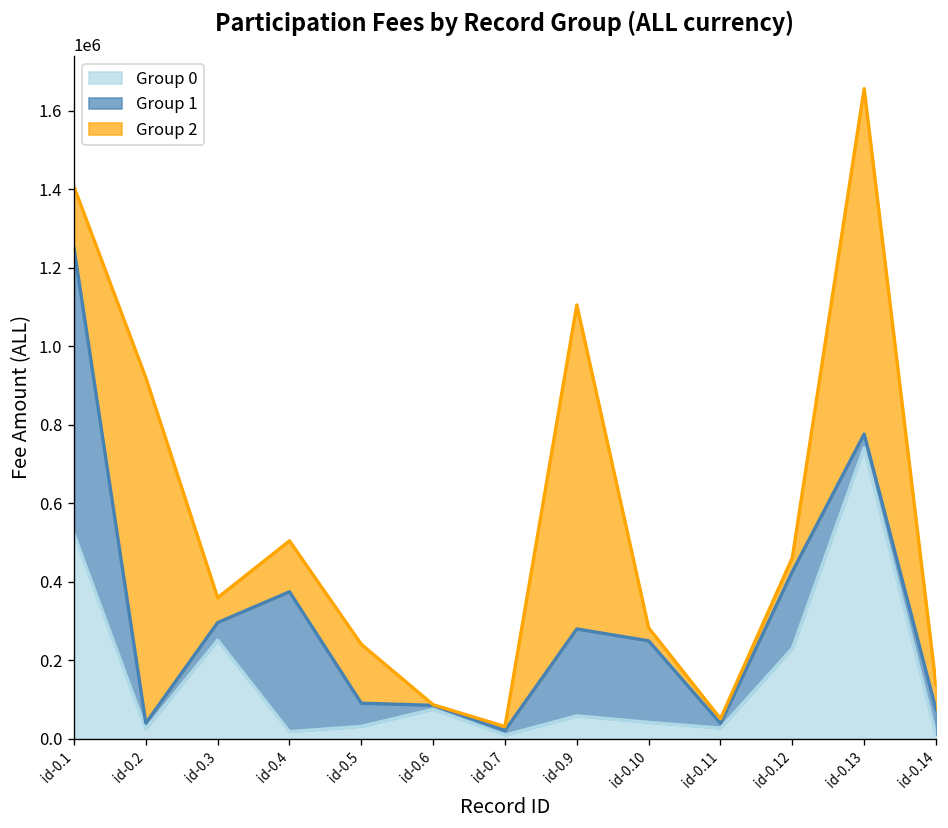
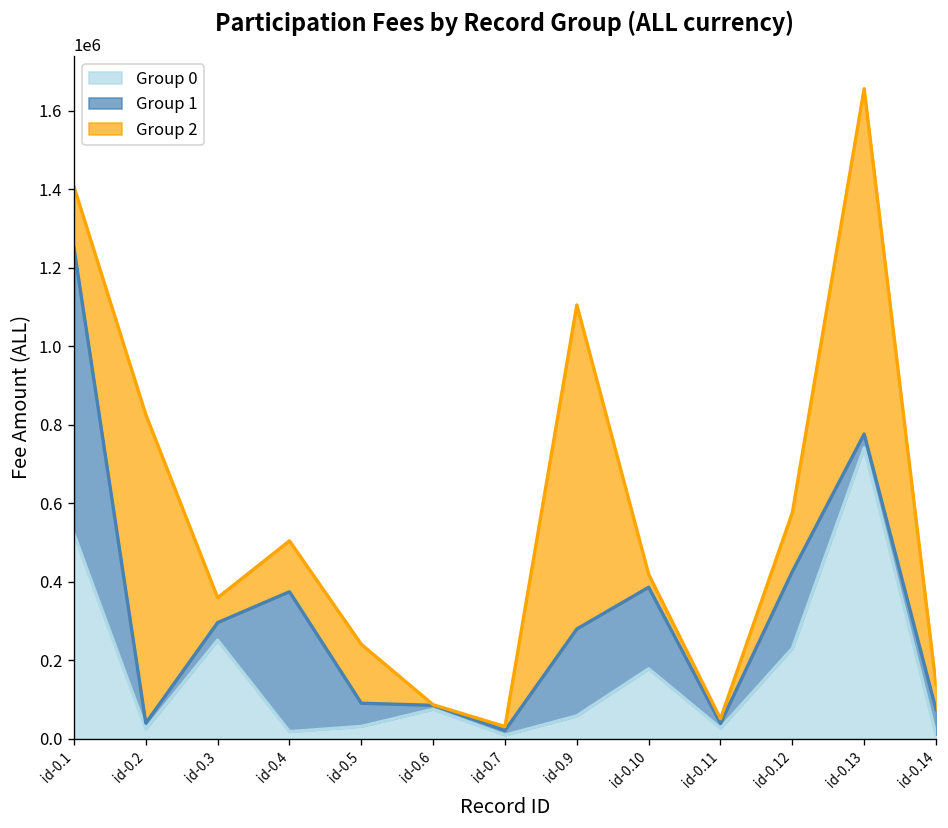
Group 2, id-0.2: 880000 -> 790000
Group 0, id-0.10: 40000 -> 180000
Group 2, id-0.12: 40000 -> 150000
